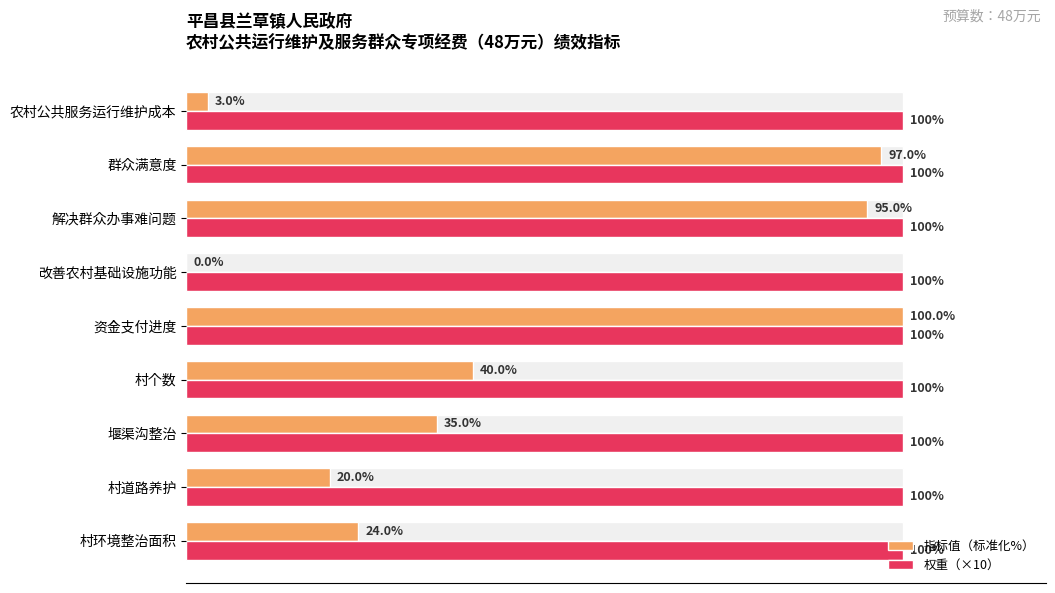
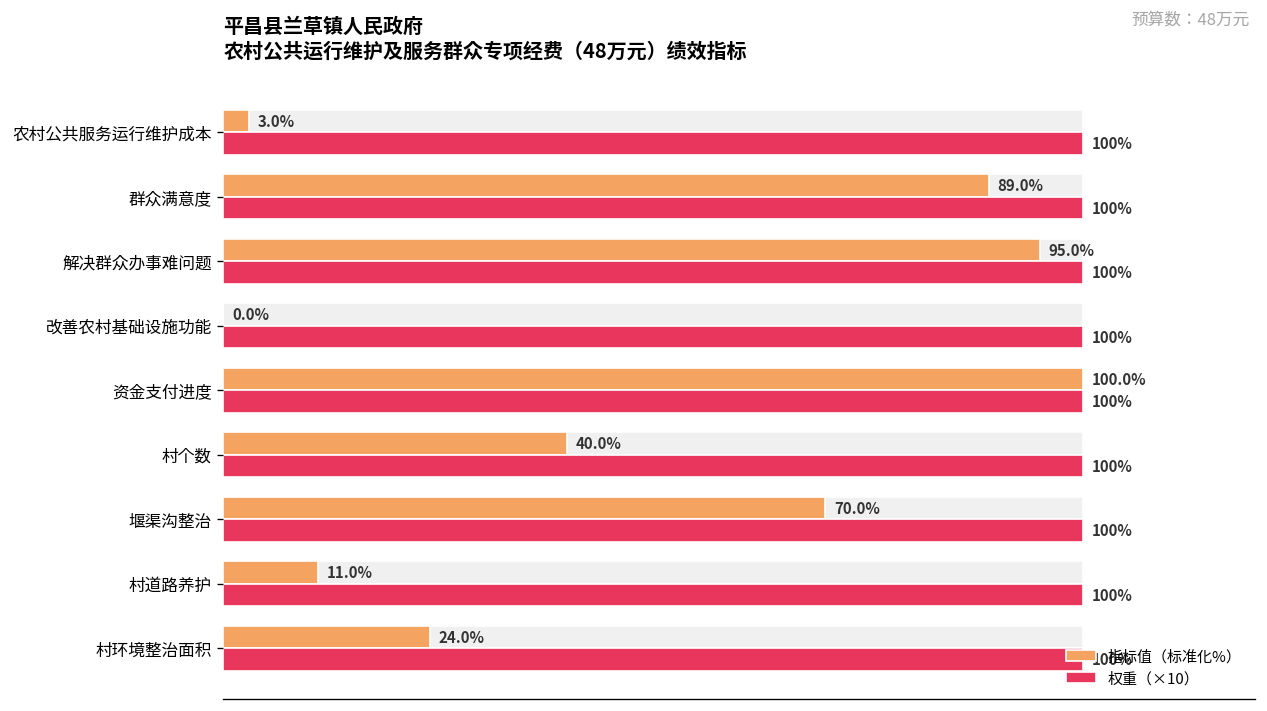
指标值（标准化%）, 群众满意度: 97.0% -> 89.0%
指标值（标准化%）, 堰渠沟整治: 35.0% -> 70.0%
指标值（标准化%）, 村道路养护: 20.0% -> 11.0%
